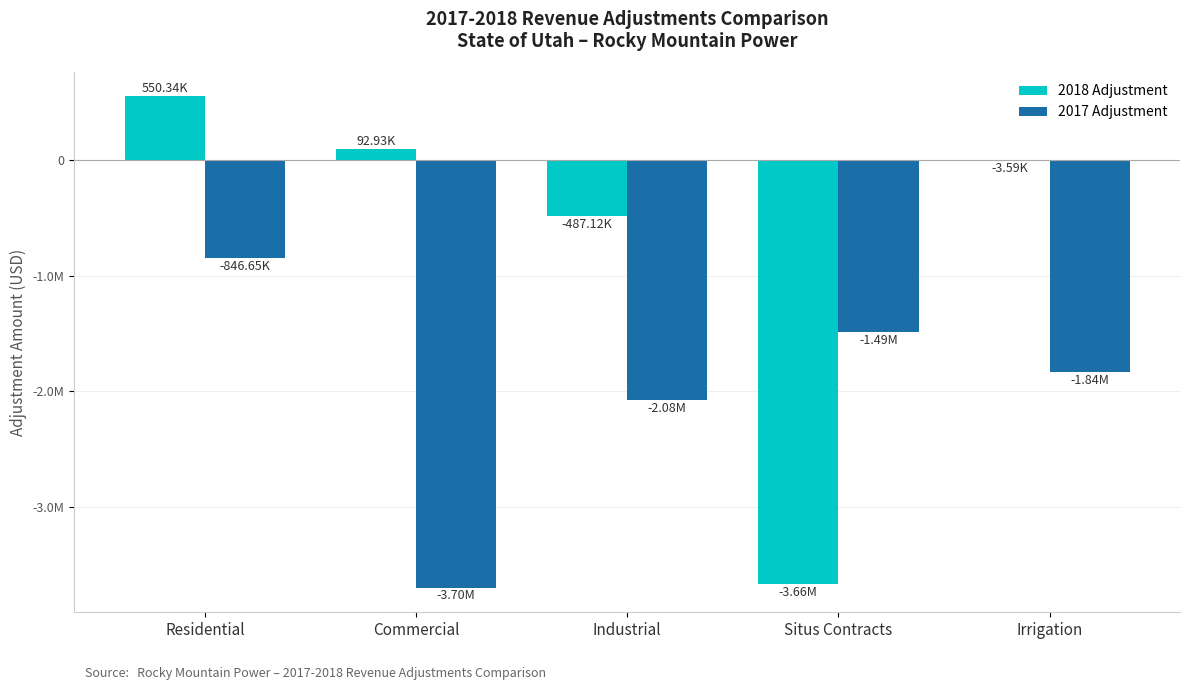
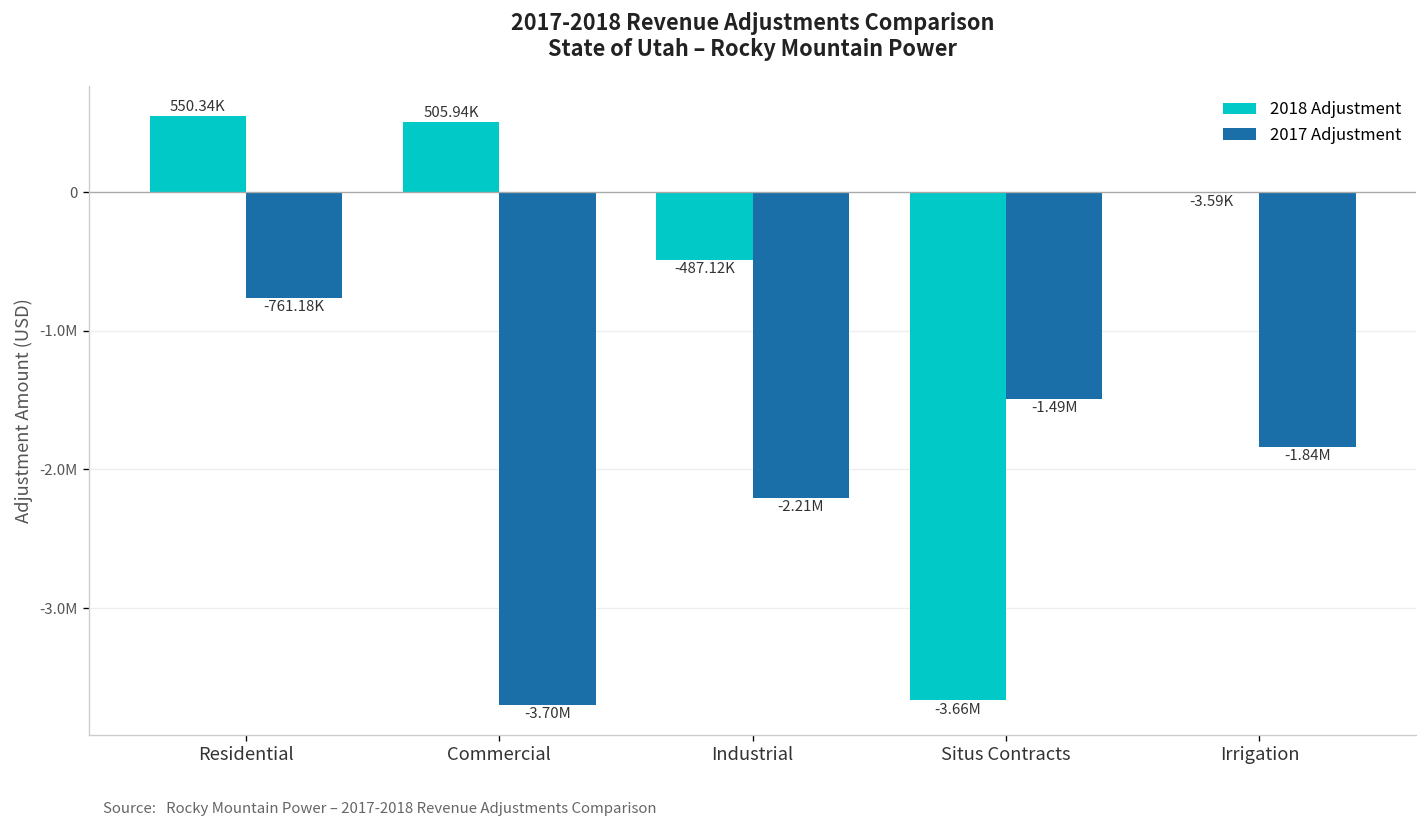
2017 Adjustment, Residential: -846.65K -> -761.18K
2018 Adjustment, Commercial: 92.93K -> 505.94K
2017 Adjustment, Industrial: -2.08M -> -2.21M
